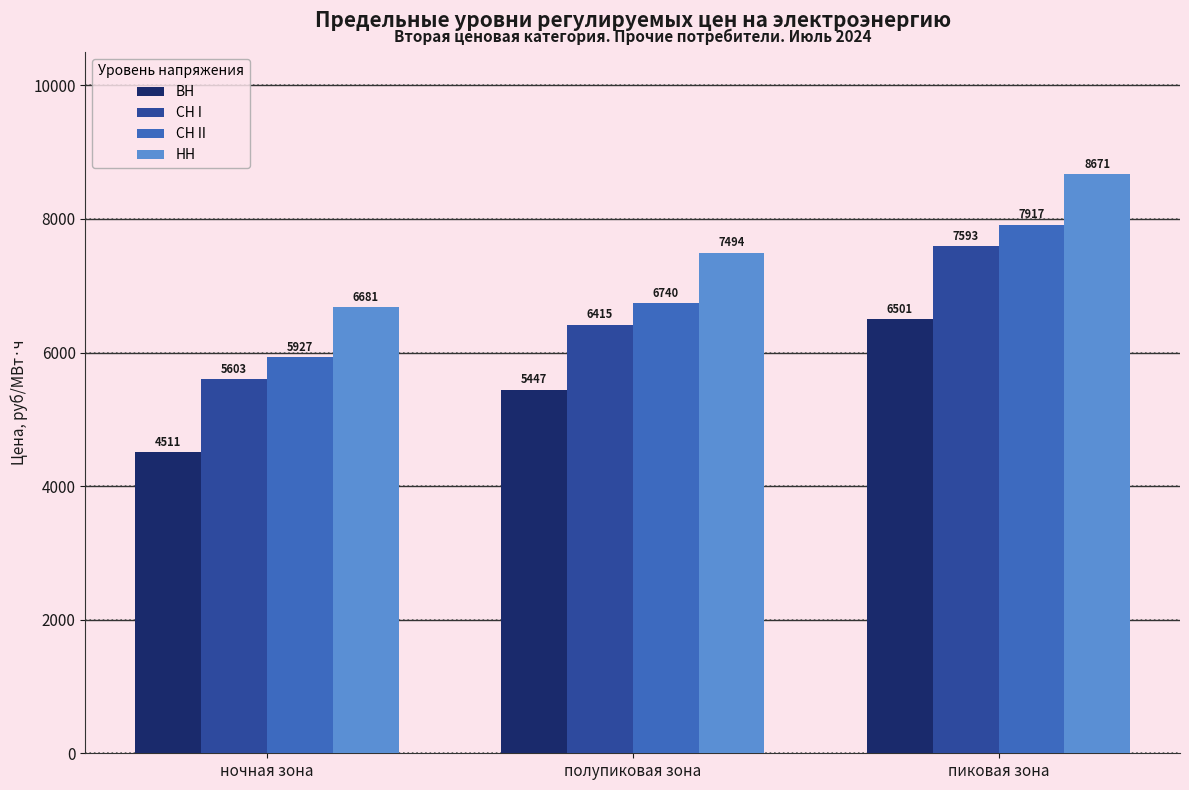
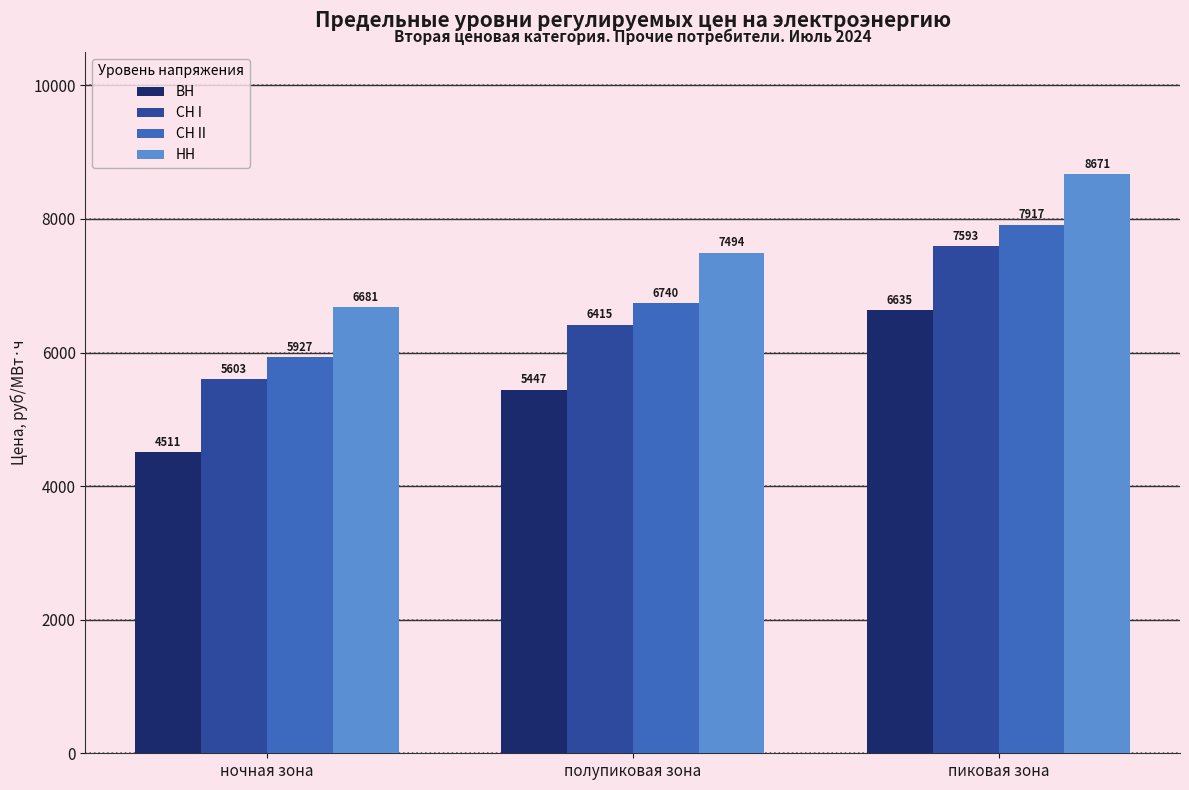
ВН, пиковая зона: 6501 -> 6635
